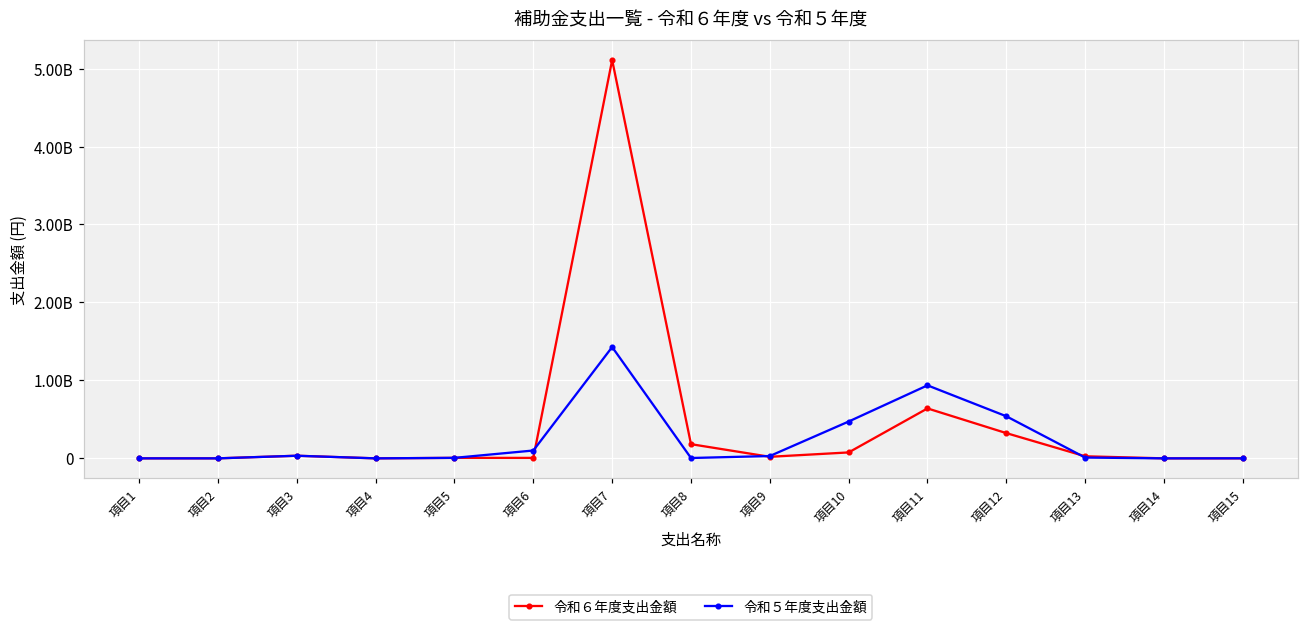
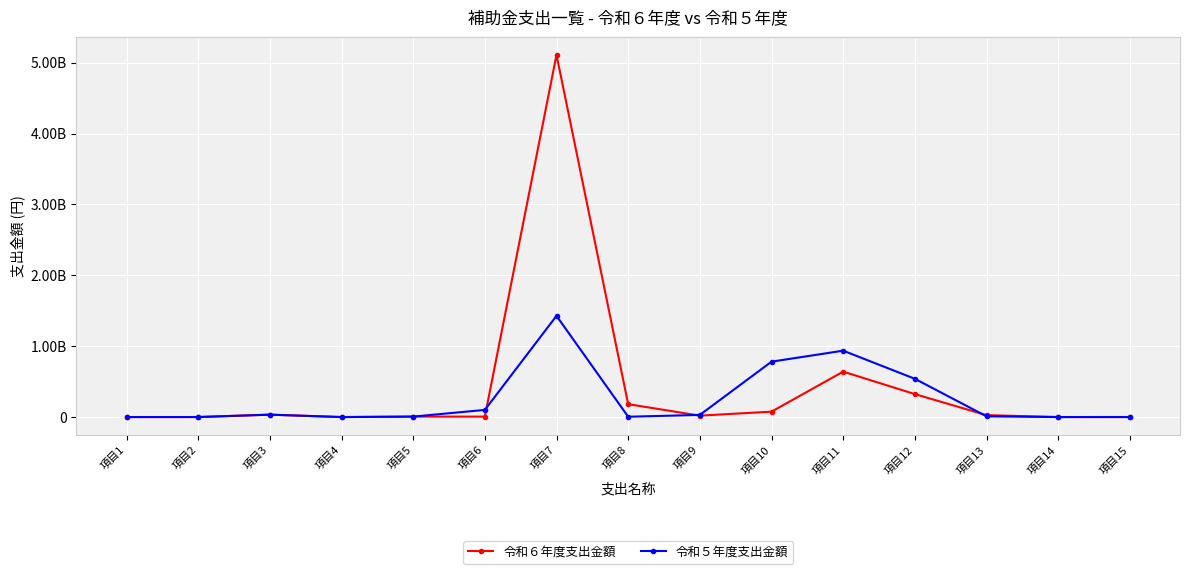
令和５年度支出金額, 項目10: 500000000 -> 800000000
